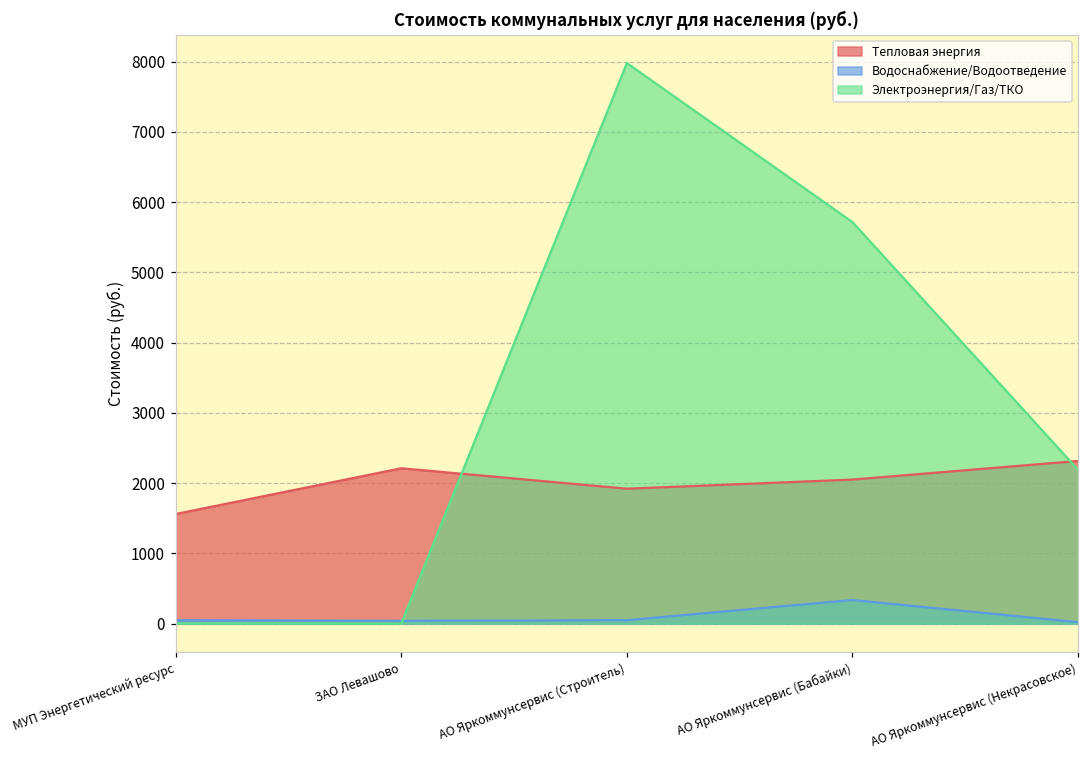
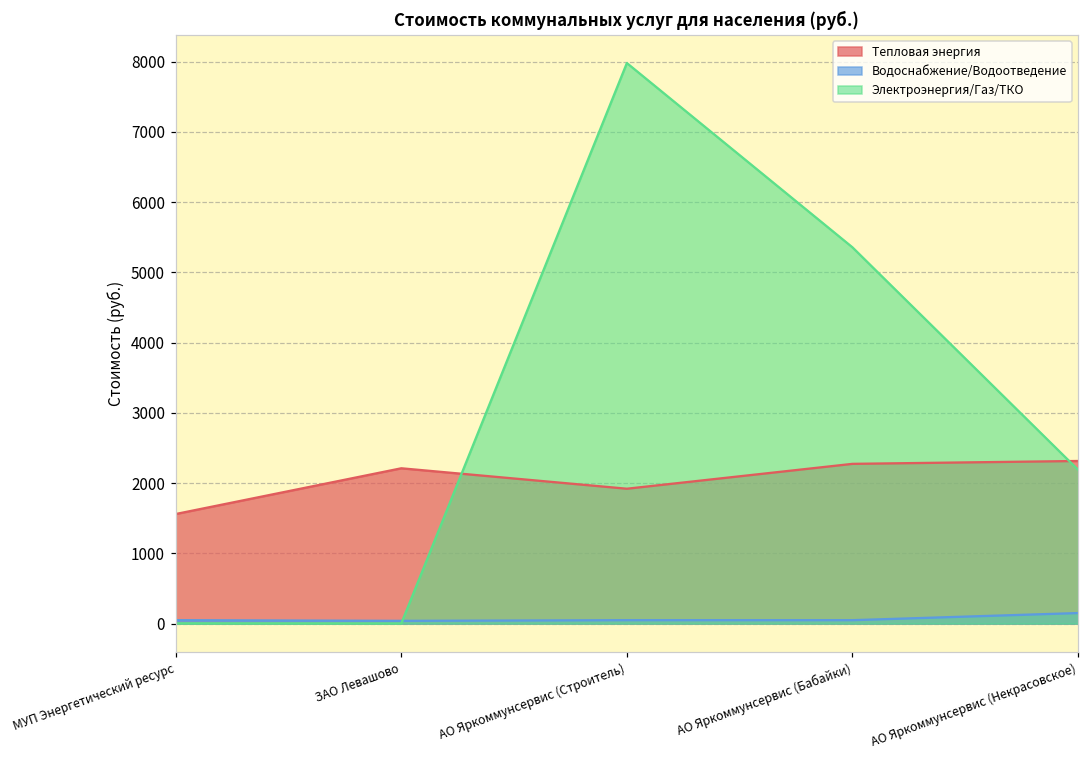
Тепловая энергия, АО Яркоммунсервис (Бабайки): 2100 -> 2300
Водоснабжение/Водоотведение, АО Яркоммунсервис (Бабайки): 300 -> 0
Электроэнергия/Газ/ТКО, АО Яркоммунсервис (Бабайки): 5700 -> 5400
Водоснабжение/Водоотведение, АО Яркоммунсервис (Некрасовское): 0 -> 100
